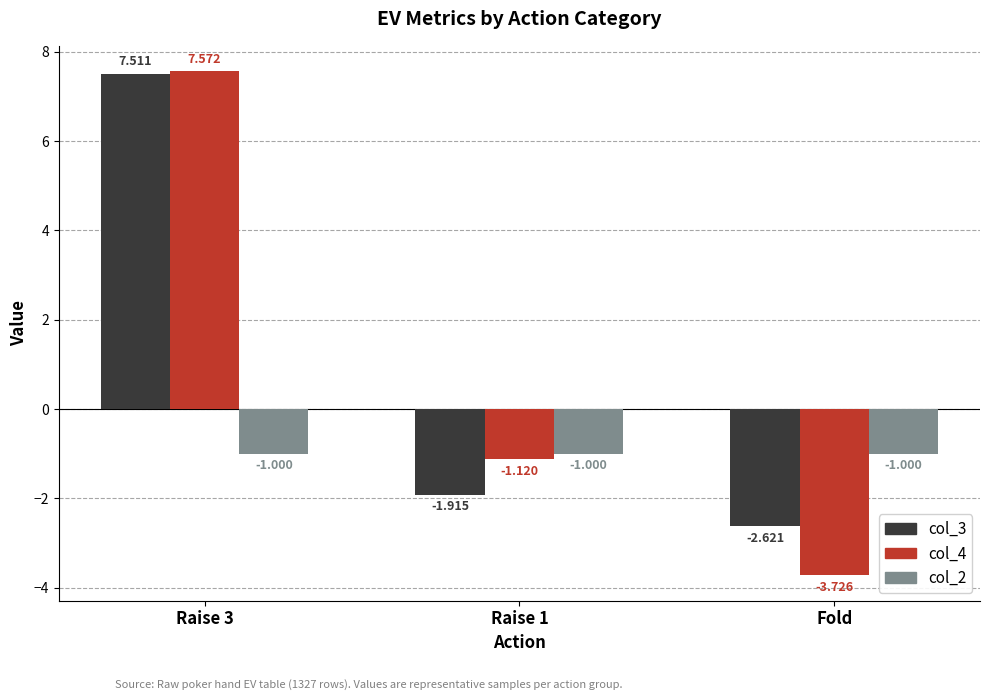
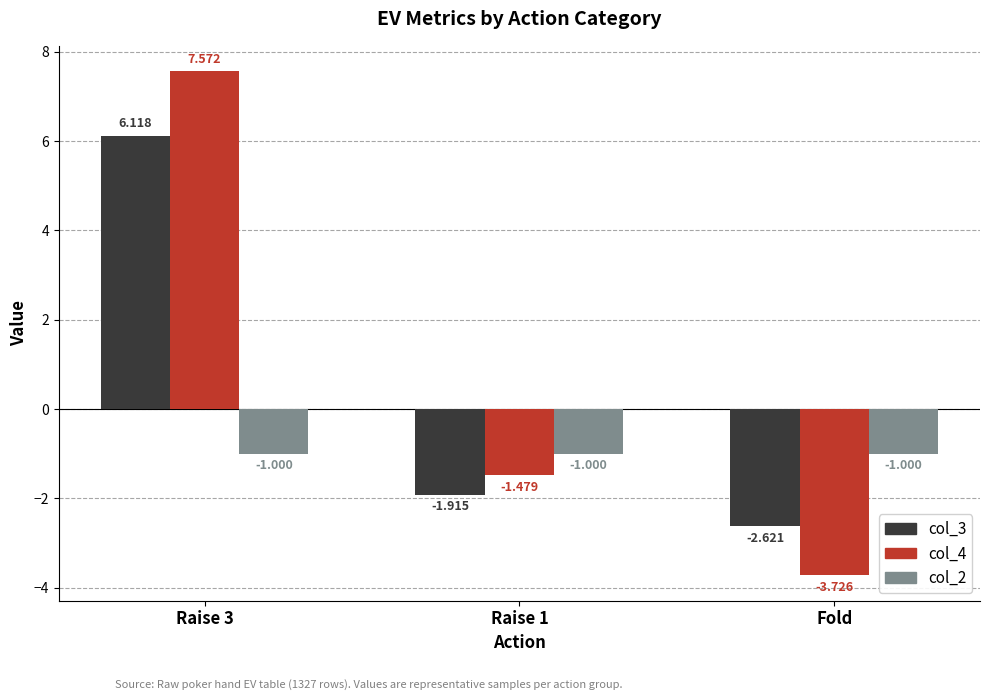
col_3, Raise 3: 7.511 -> 6.118
col_4, Raise 1: -1.120 -> -1.479
